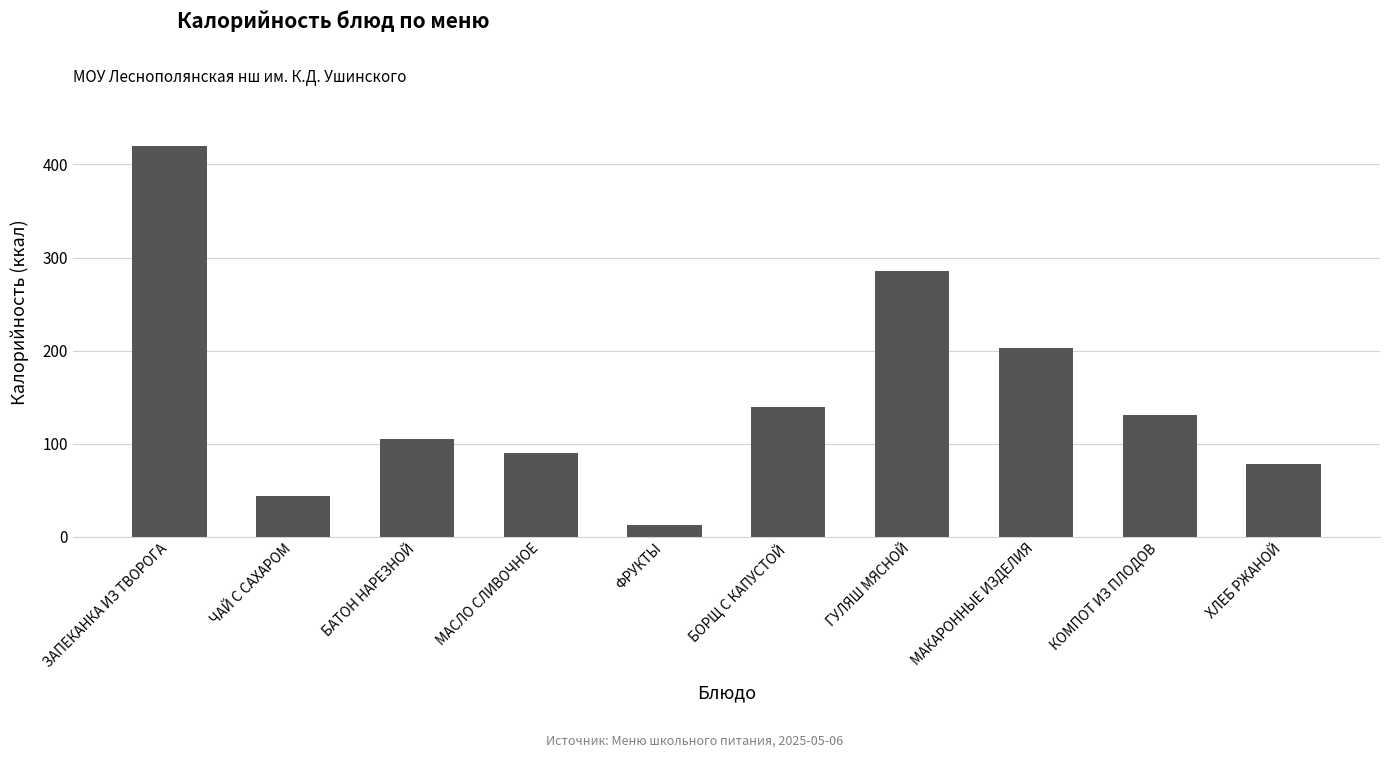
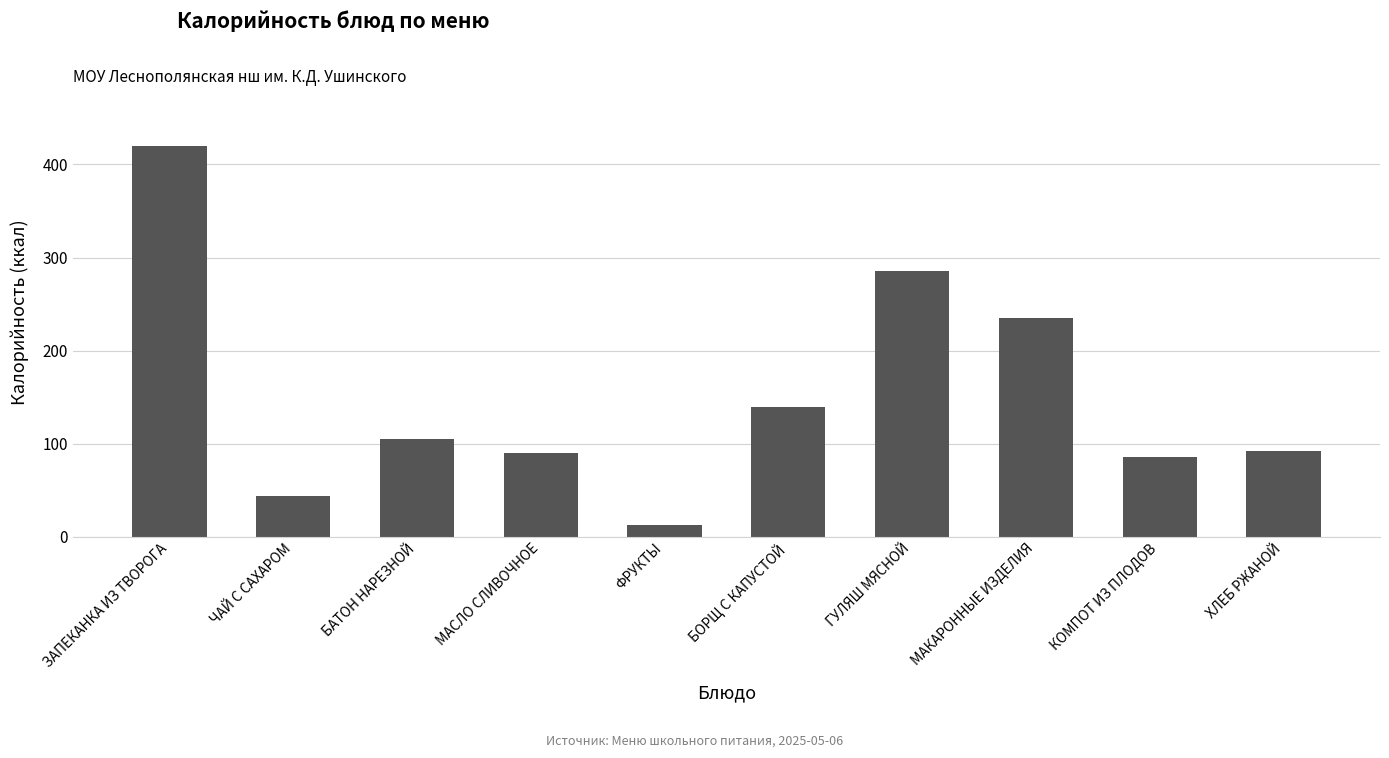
МАКАРОННЫЕ ИЗДЕЛИЯ: 200 -> 240
КОМПОТ ИЗ ПЛОДОВ: 130 -> 90
ХЛЕБ РЖАНОЙ: 80 -> 90
